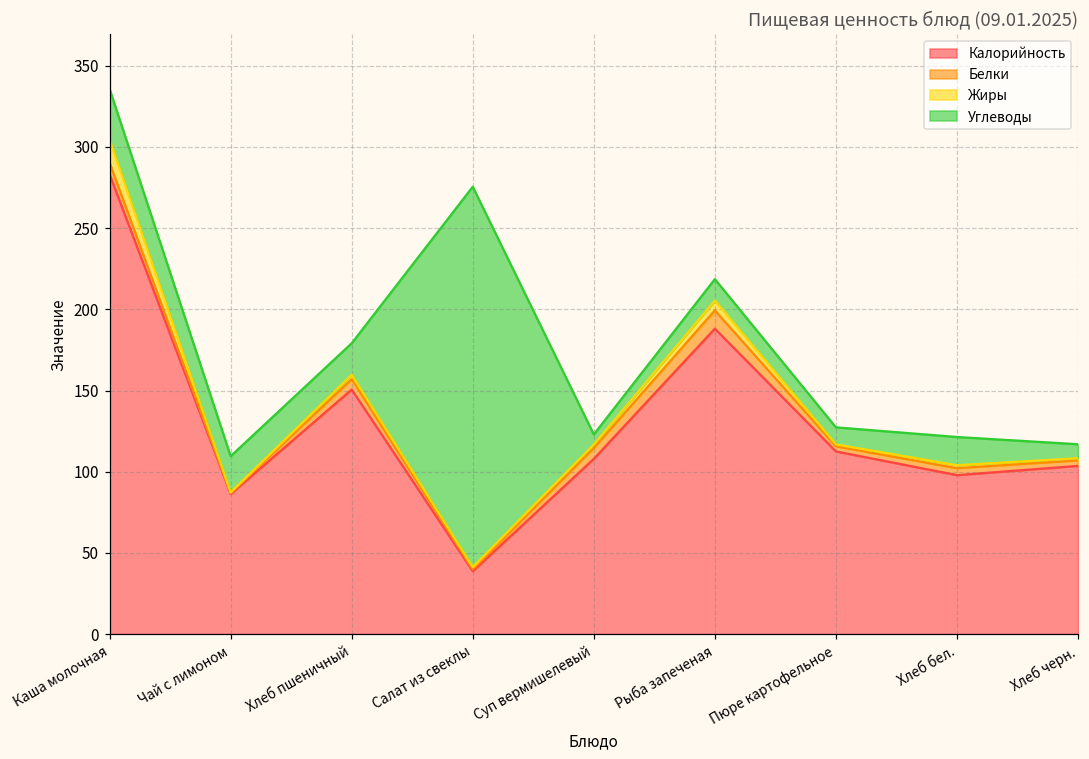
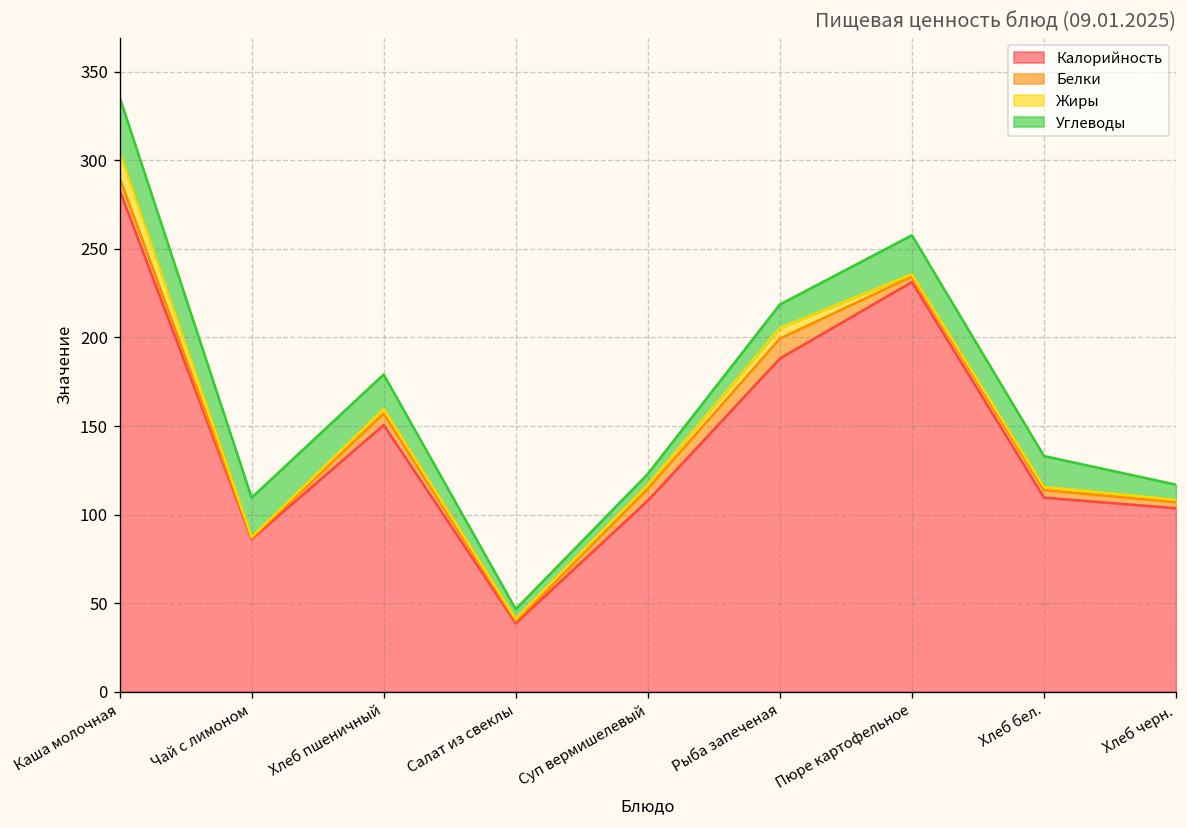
Углеводы, Салат из свеклы: 234 -> 5
Калорийность, Пюре картофельное: 113 -> 231
Углеводы, Пюре картофельное: 10 -> 22
Калорийность, Хлеб бел.: 98 -> 110
